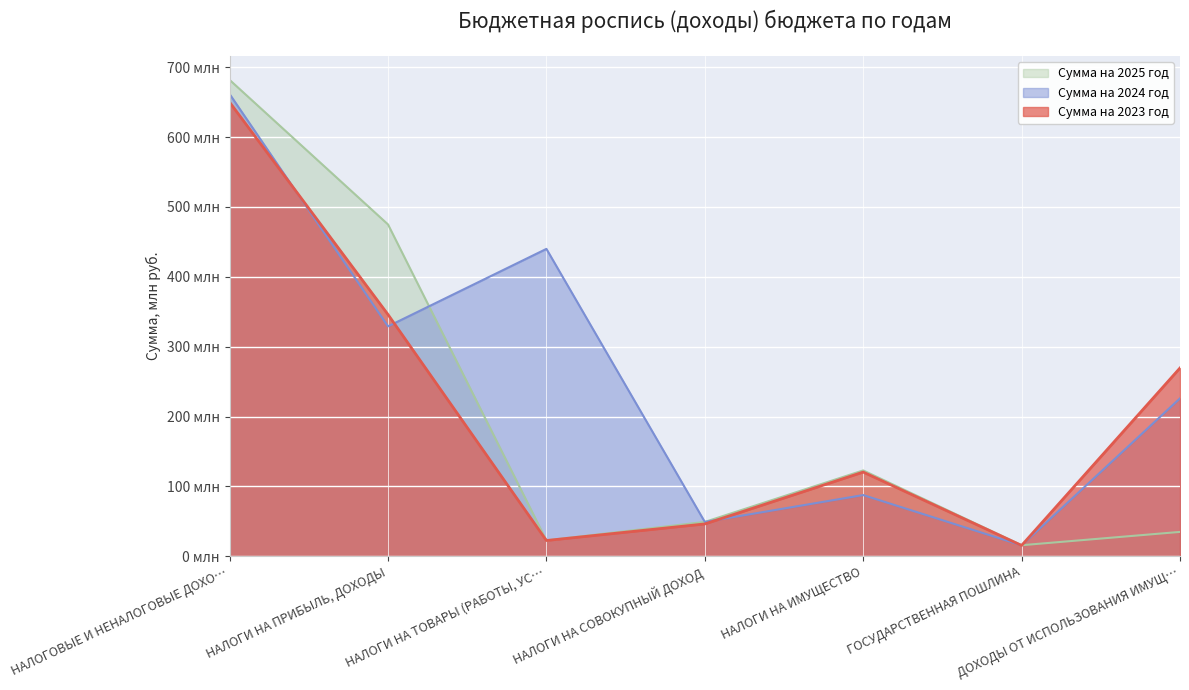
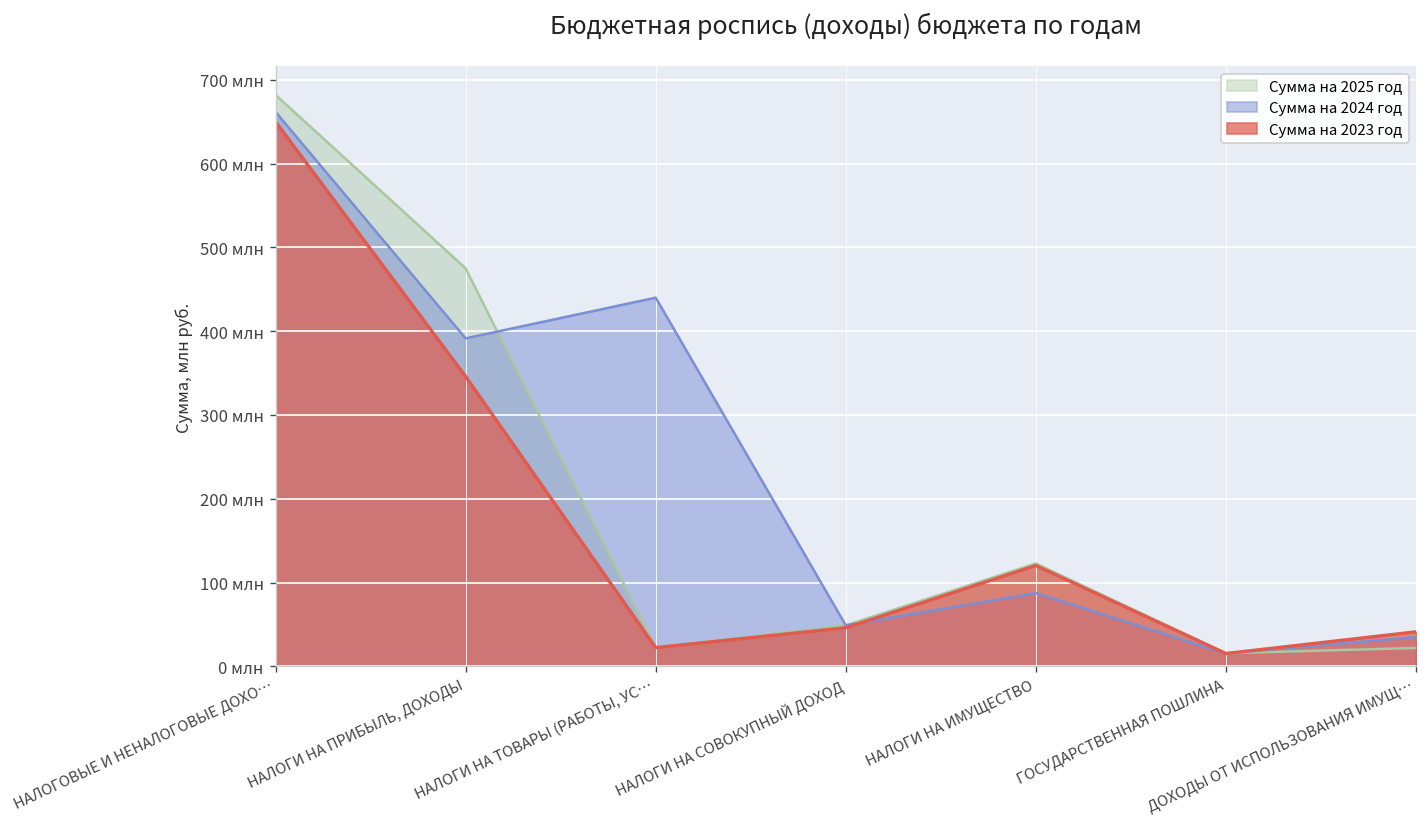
Сумма на 2024 год, НАЛОГИ НА ПРИБЫЛЬ, ДОХОДЫ: 330 млн -> 390 млн
Сумма на 2025 год, ДОХОДЫ ОТ ИСПОЛЬЗОВАНИЯ ИМУЩ…: 30 млн -> 20 млн
Сумма на 2024 год, ДОХОДЫ ОТ ИСПОЛЬЗОВАНИЯ ИМУЩ…: 230 млн -> 40 млн
Сумма на 2023 год, ДОХОДЫ ОТ ИСПОЛЬЗОВАНИЯ ИМУЩ…: 270 млн -> 40 млн
